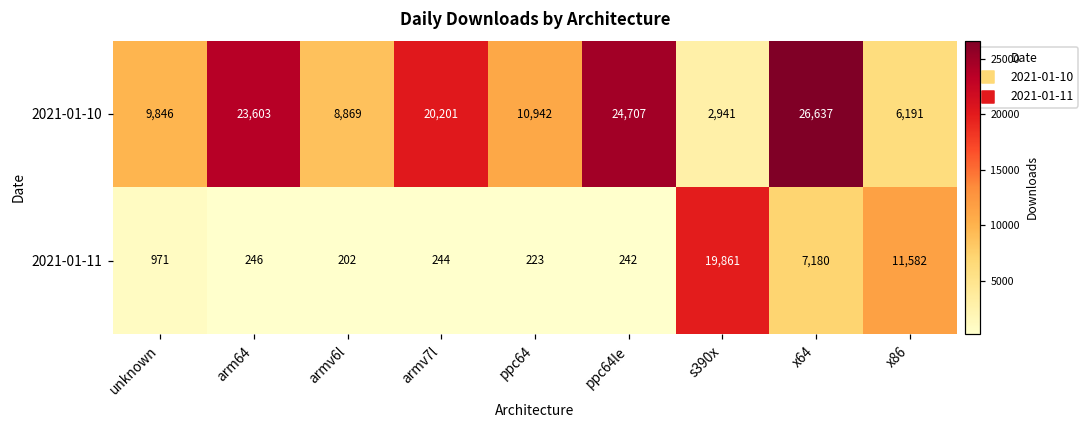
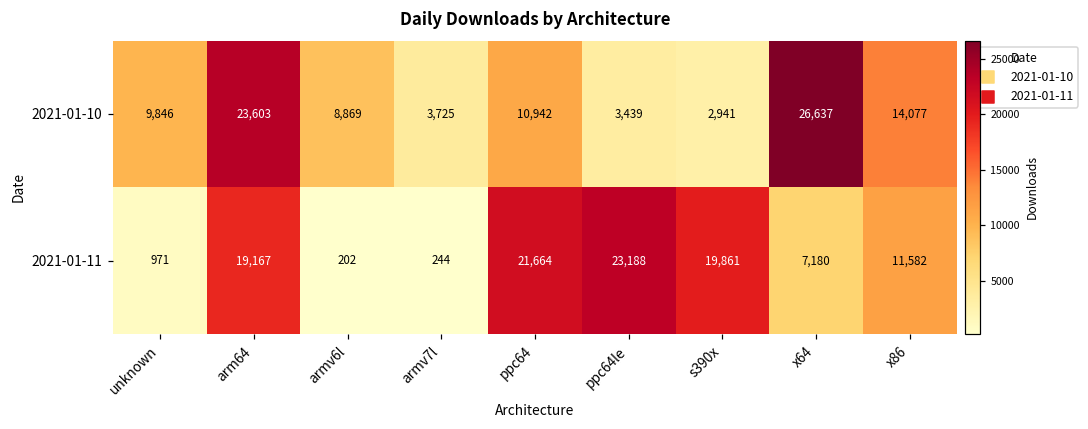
2021-01-10, armv7l: 20,201 -> 3,725
2021-01-10, ppc64le: 24,707 -> 3,439
2021-01-10, x86: 6,191 -> 14,077
2021-01-11, arm64: 246 -> 19,167
2021-01-11, ppc64: 223 -> 21,664
2021-01-11, ppc64le: 242 -> 23,188
